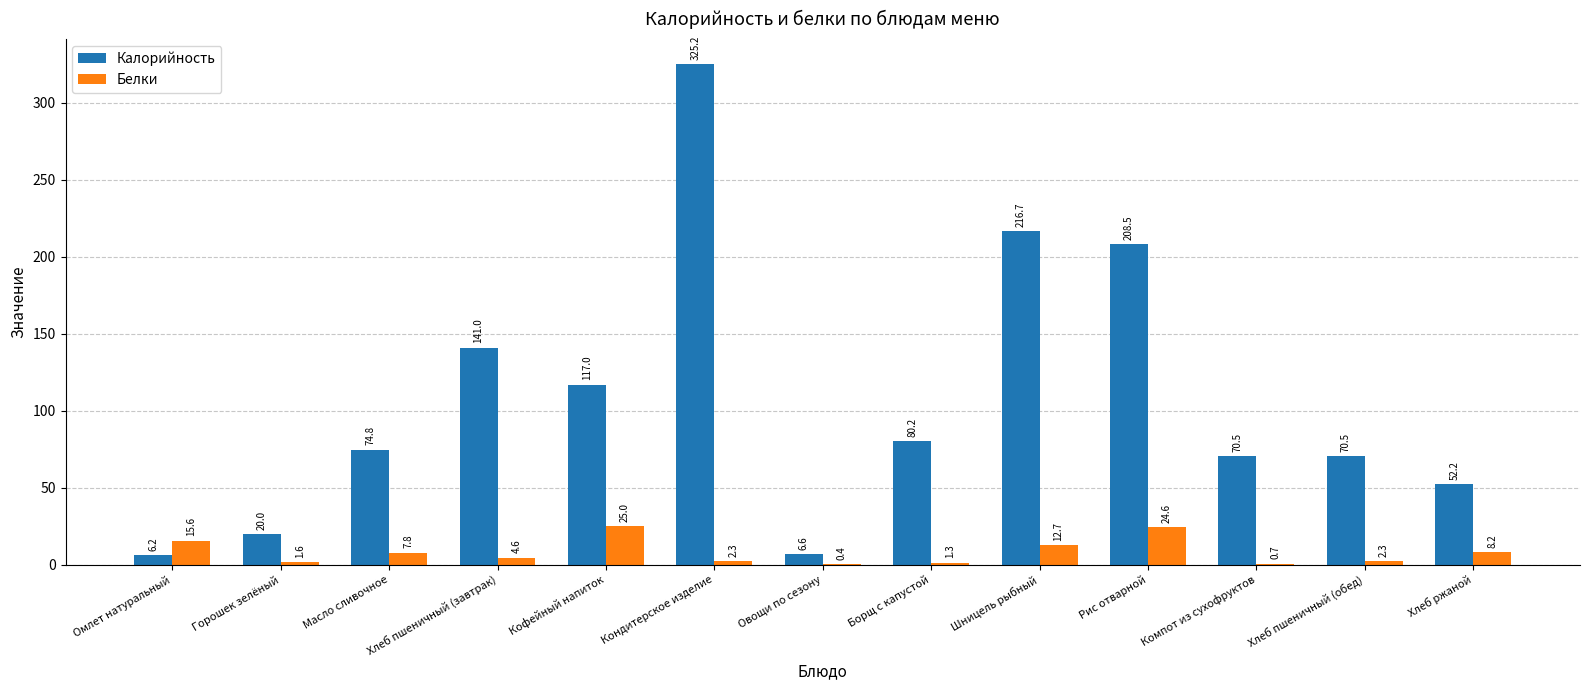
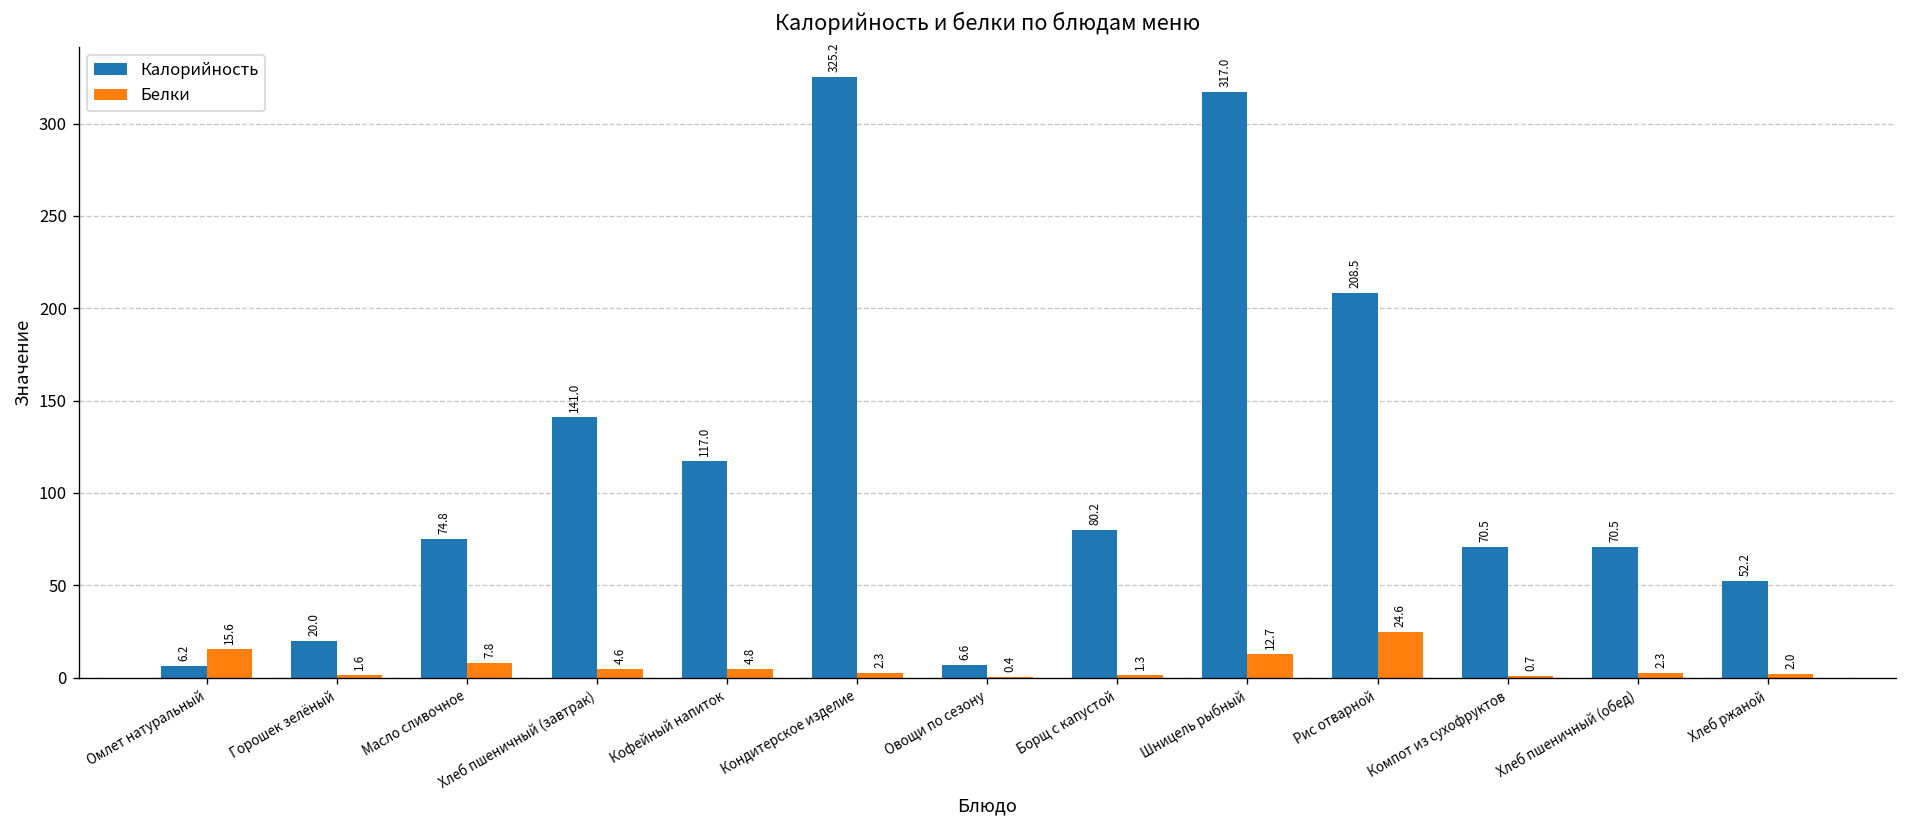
Белки, Кофейный напиток: 25.0 -> 4.8
Калорийность, Шницель рыбный: 216.7 -> 317.0
Белки, Хлеб ржаной: 8.2 -> 2.0
